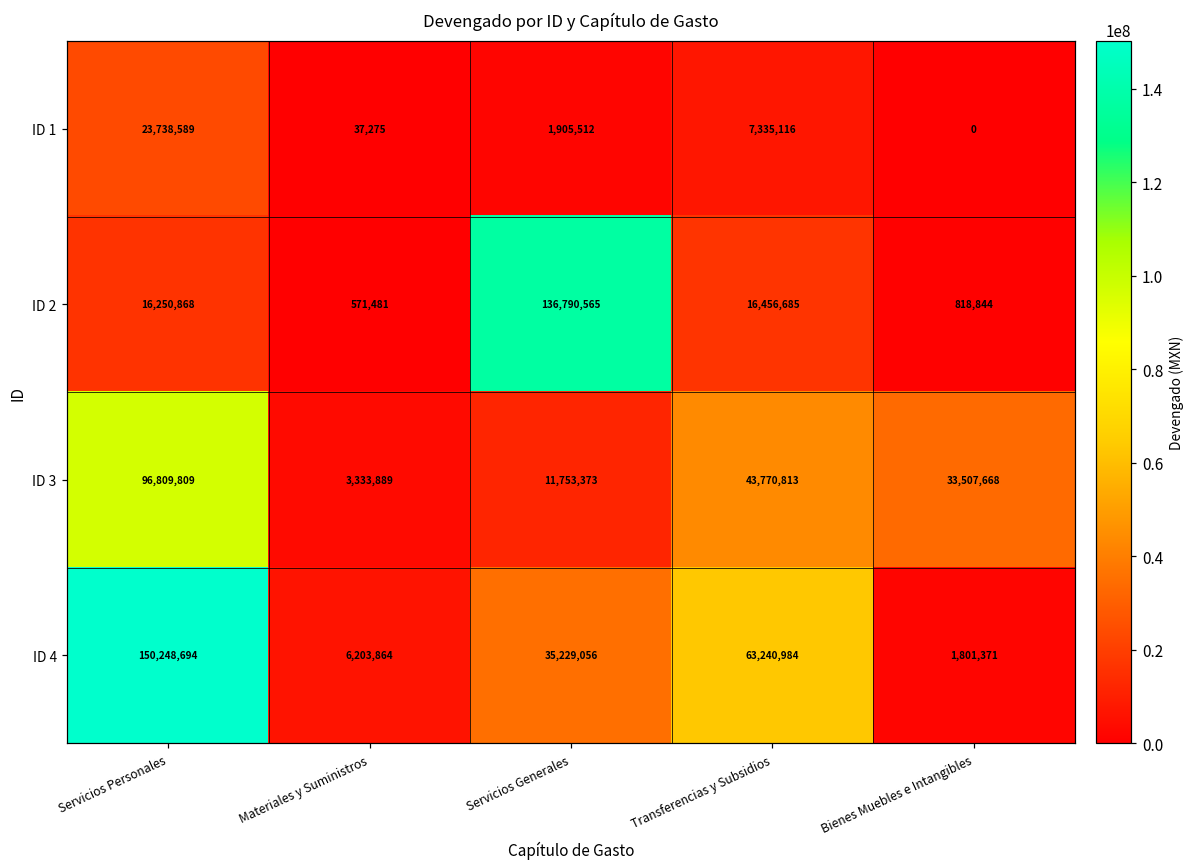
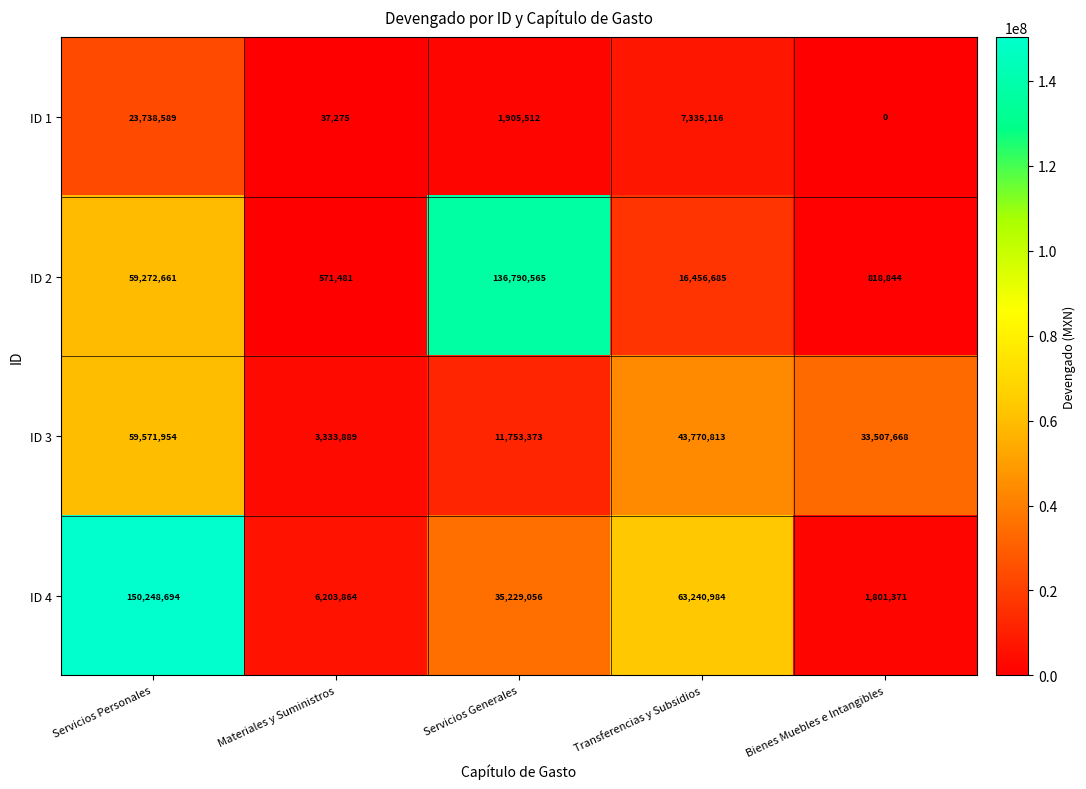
ID 2, Servicios Personales: 16,250,868 -> 59,272,661
ID 3, Servicios Personales: 96,809,809 -> 59,571,954
